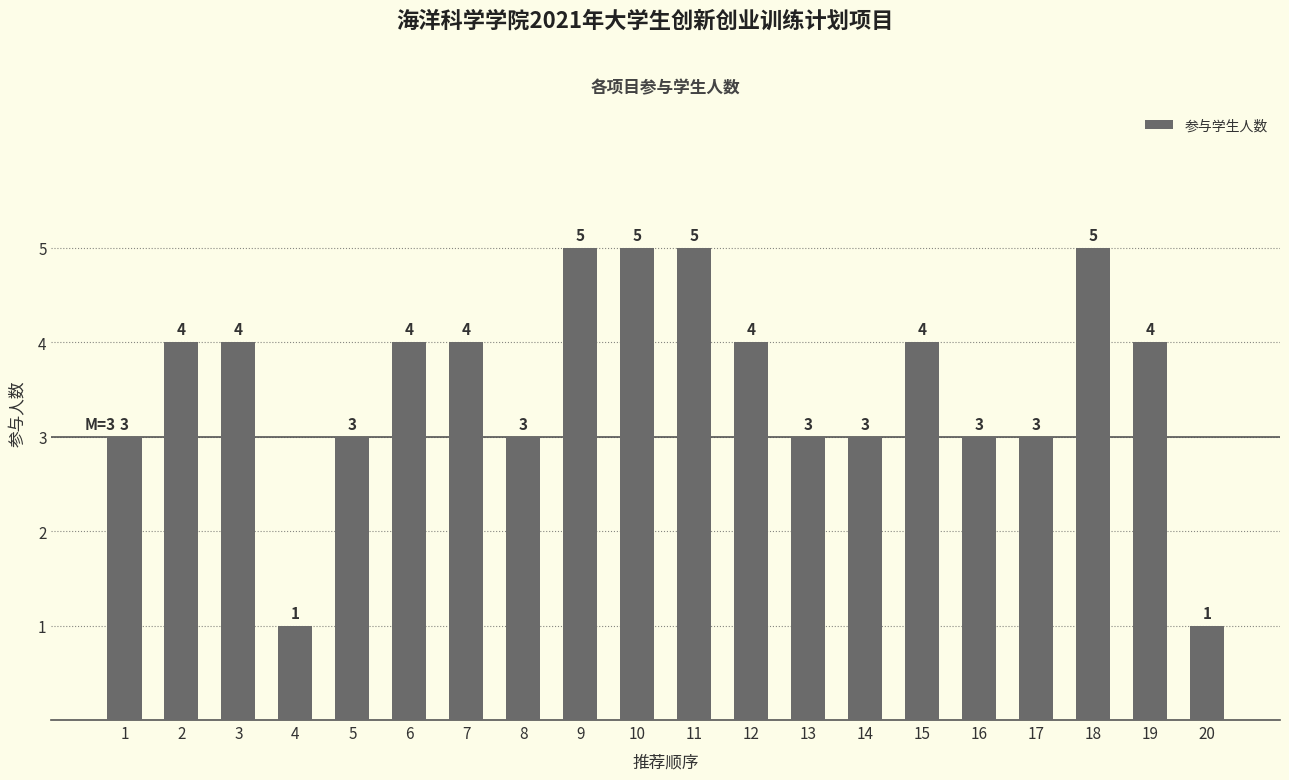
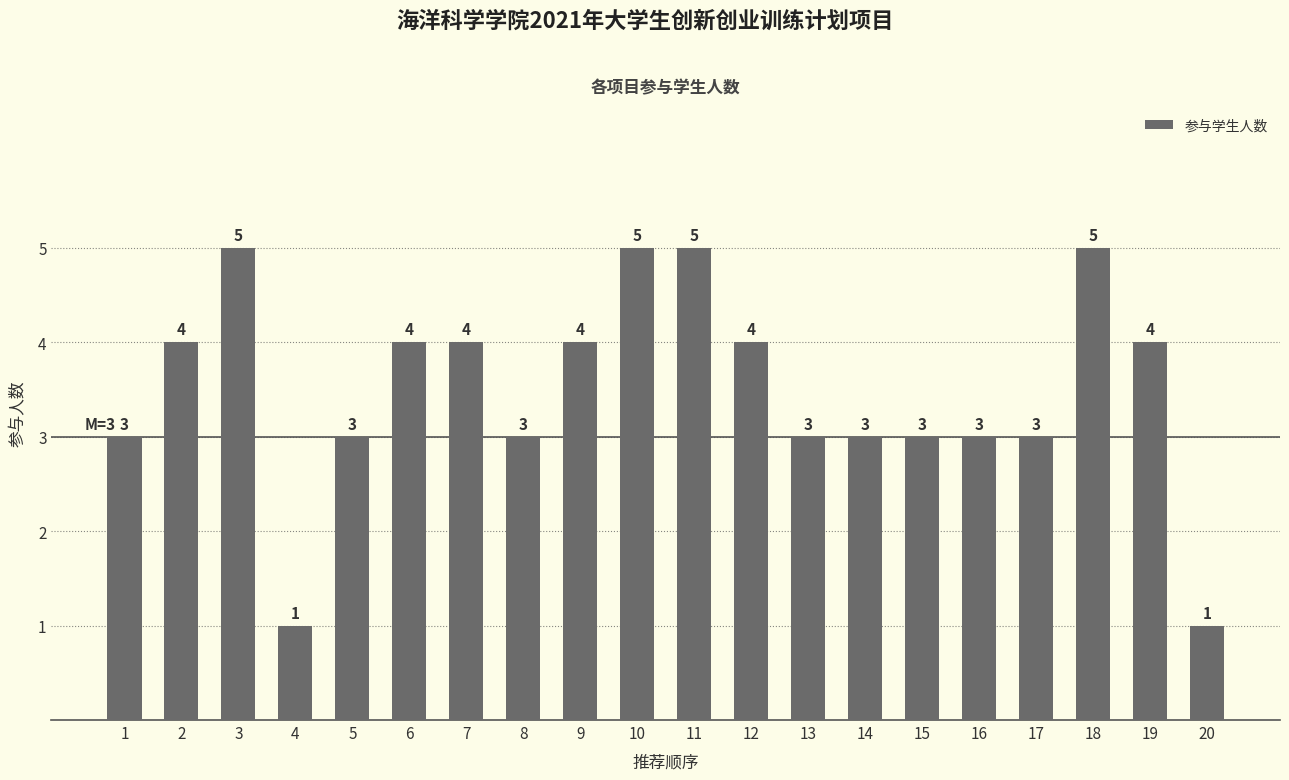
3: 4 -> 5
9: 5 -> 4
15: 4 -> 3
